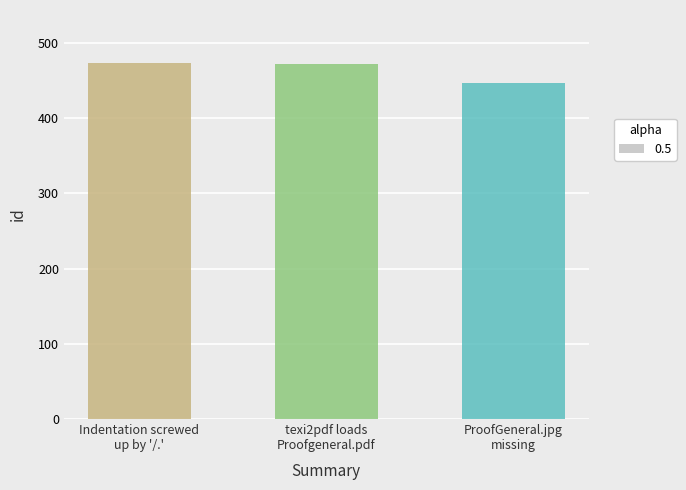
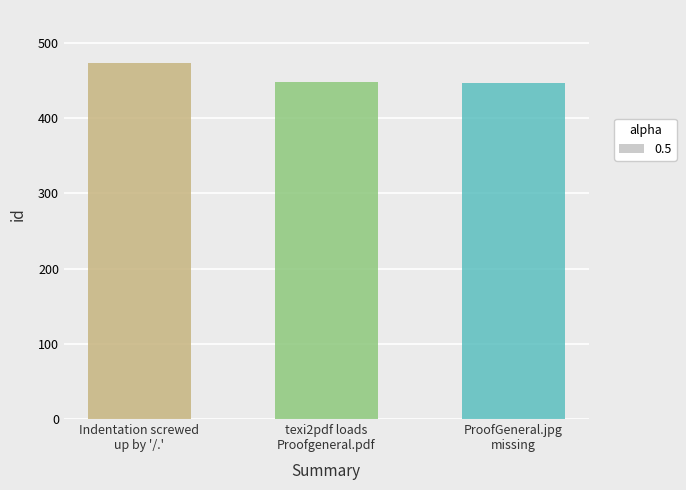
texi2pdf loads Proofgeneral.pdf: 470 -> 450
